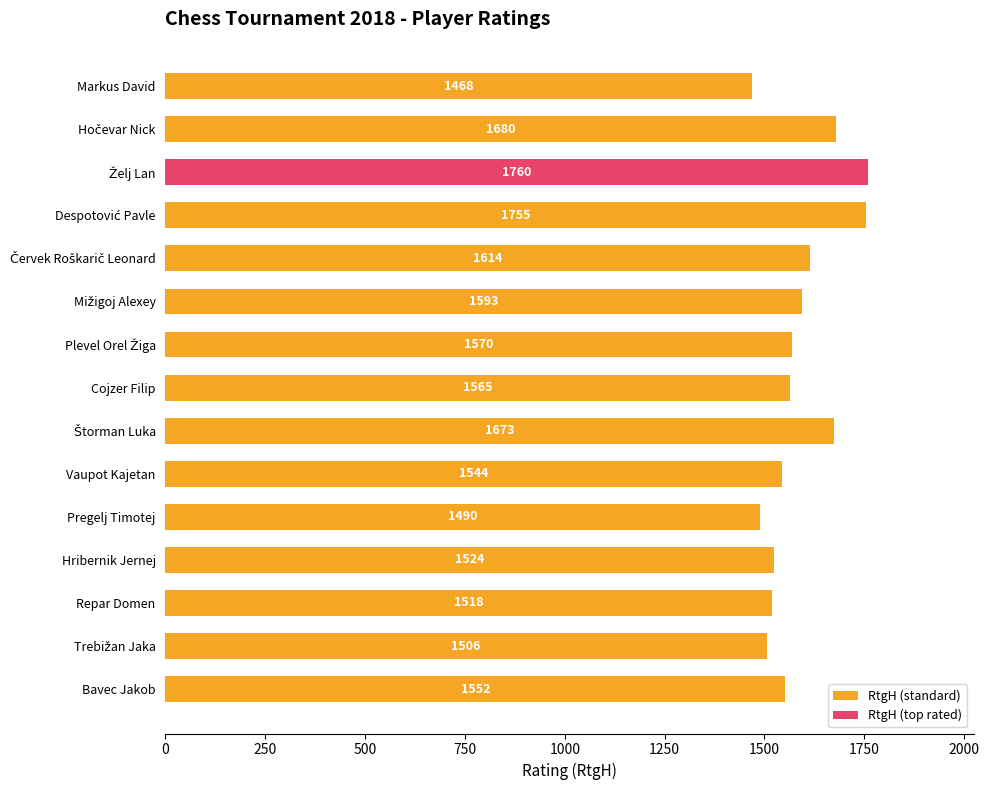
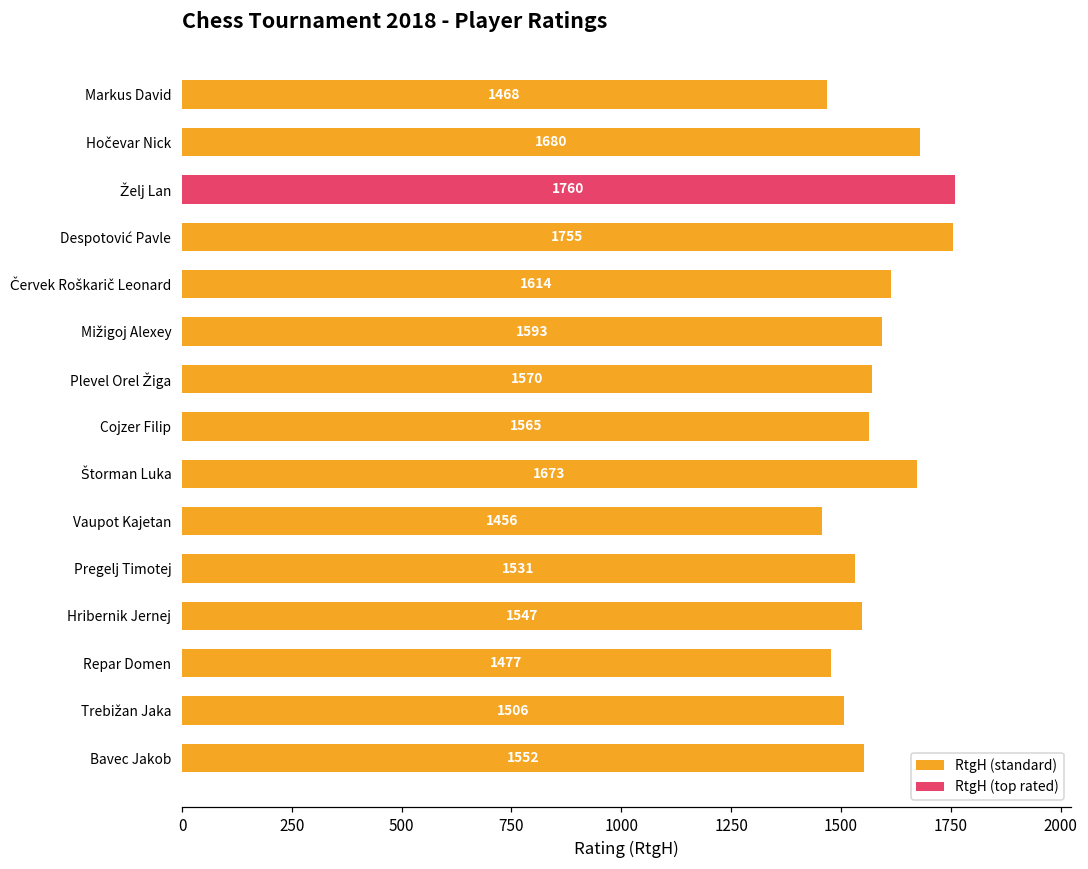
RtgН (standard), Vaupot Kajetan: 1544 -> 1456
RtgН (standard), Pregelj Timotej: 1490 -> 1531
RtgН (standard), Hribernik Jernej: 1524 -> 1547
RtgН (standard), Repar Domen: 1518 -> 1477
